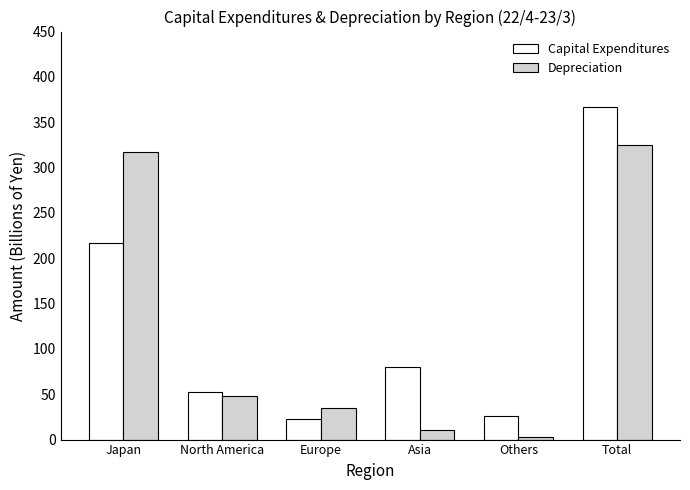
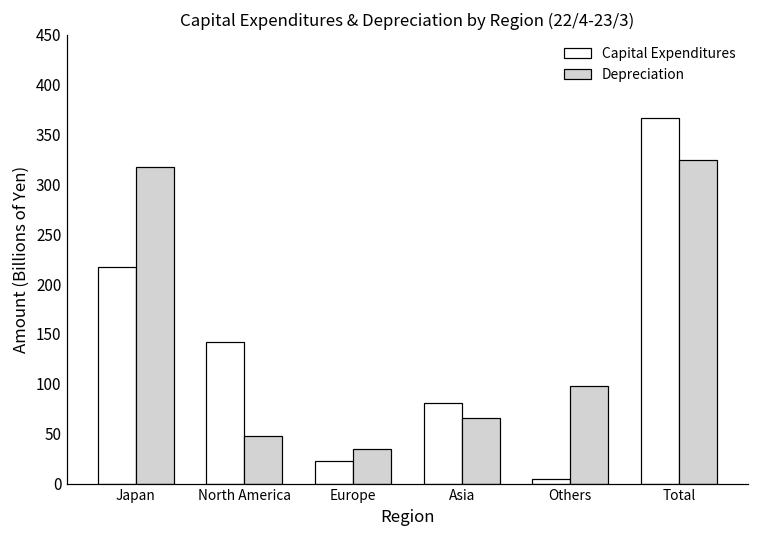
Capital Expenditures, North America: 50 -> 140
Depreciation, Asia: 10 -> 70
Capital Expenditures, Others: 30 -> 0
Depreciation, Others: 0 -> 100
